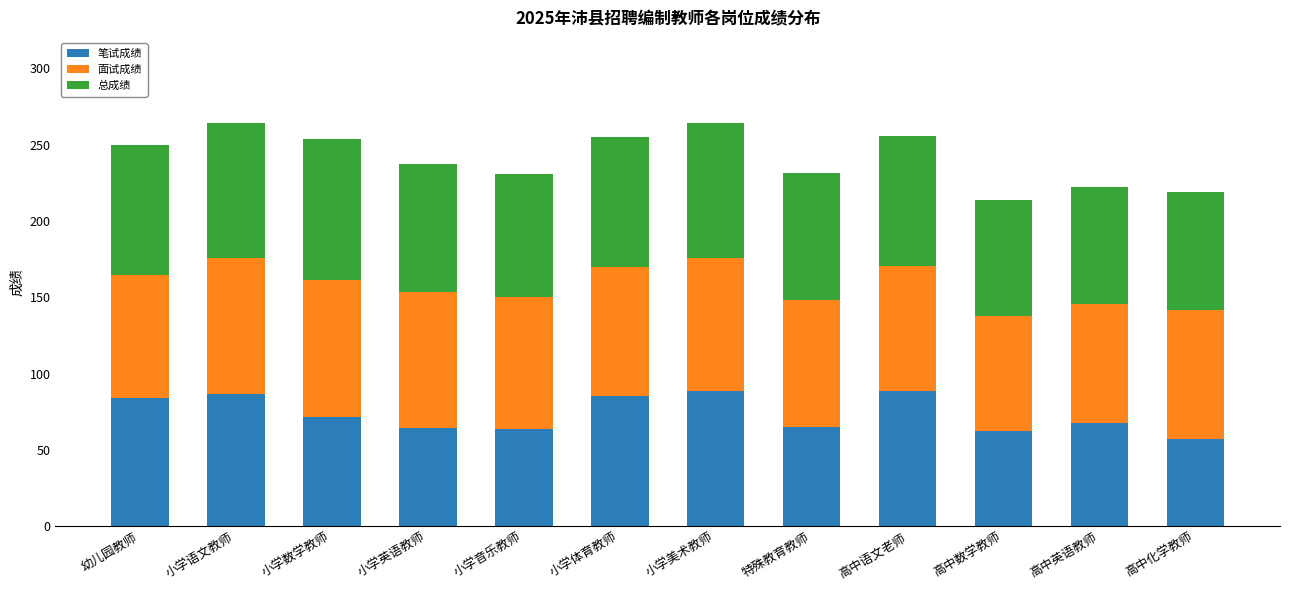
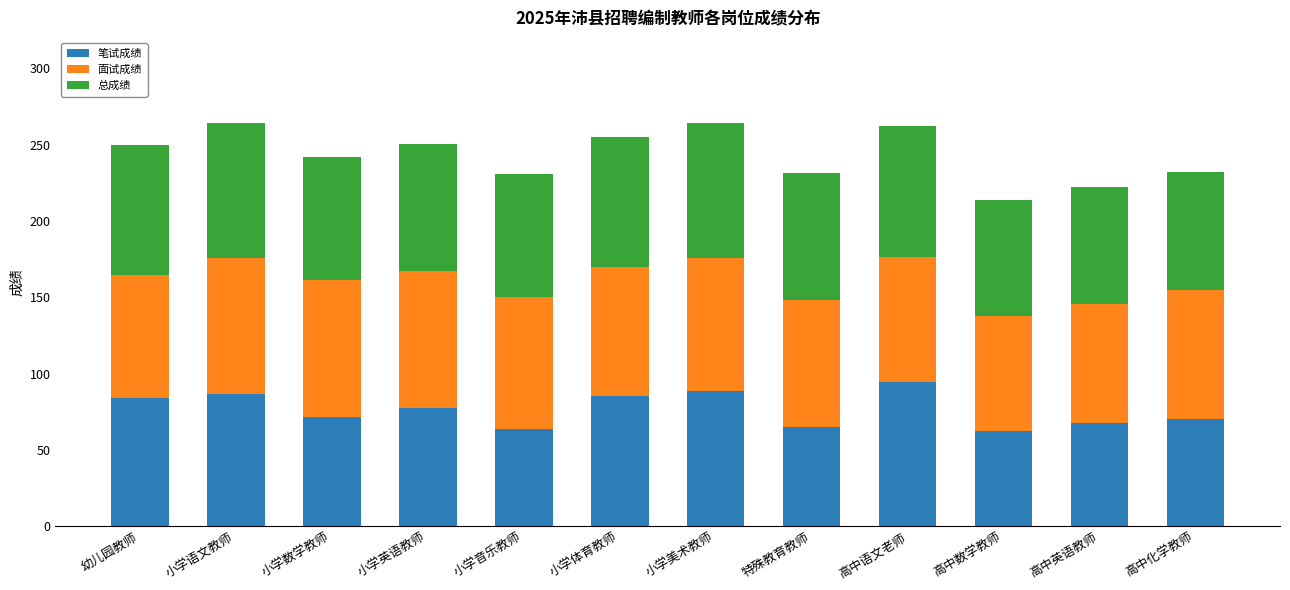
总成绩, 小学数学教师: 92 -> 81
笔试成绩, 小学英语教师: 65 -> 78
笔试成绩, 高中语文老师: 89 -> 95
笔试成绩, 高中化学教师: 57 -> 71
